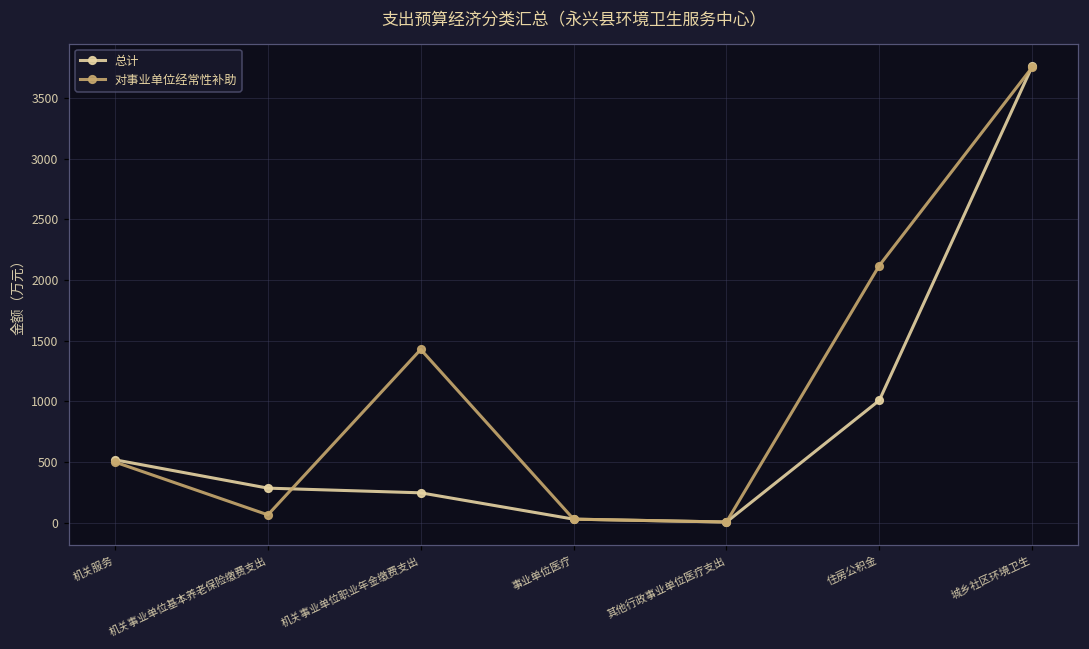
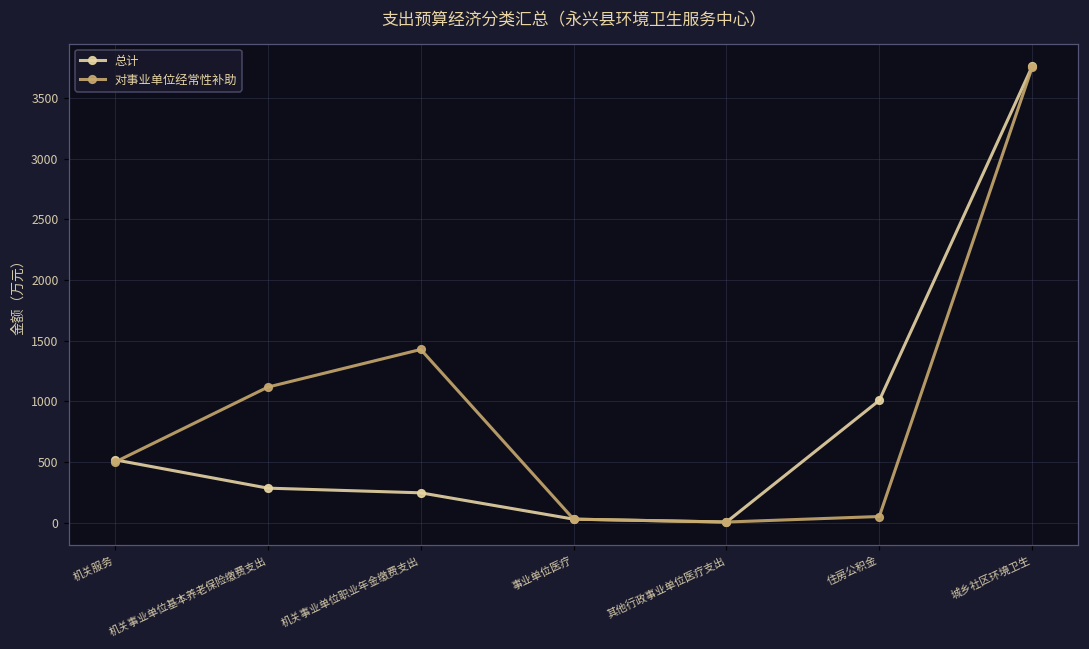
对事业单位经常性补助, 机关事业单位基本养老保险缴费支出: 60 -> 1120
对事业单位经常性补助, 住房公积金: 2120 -> 50
